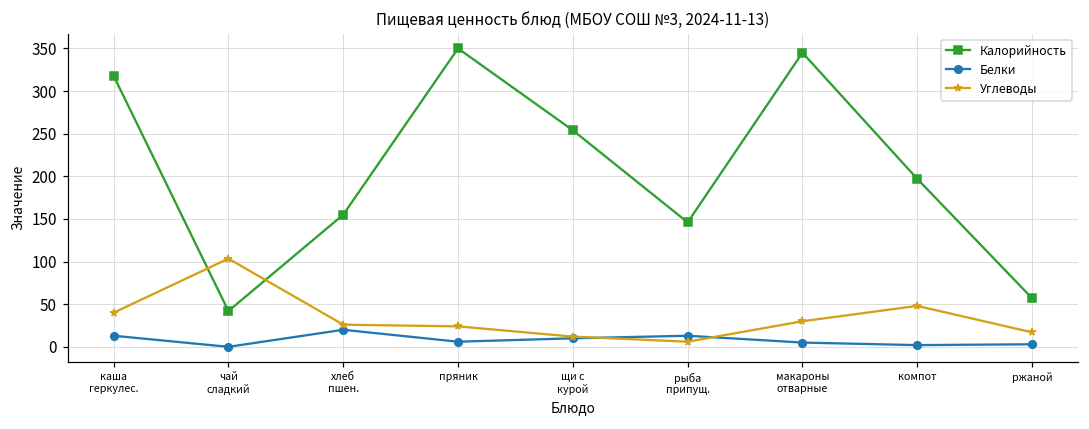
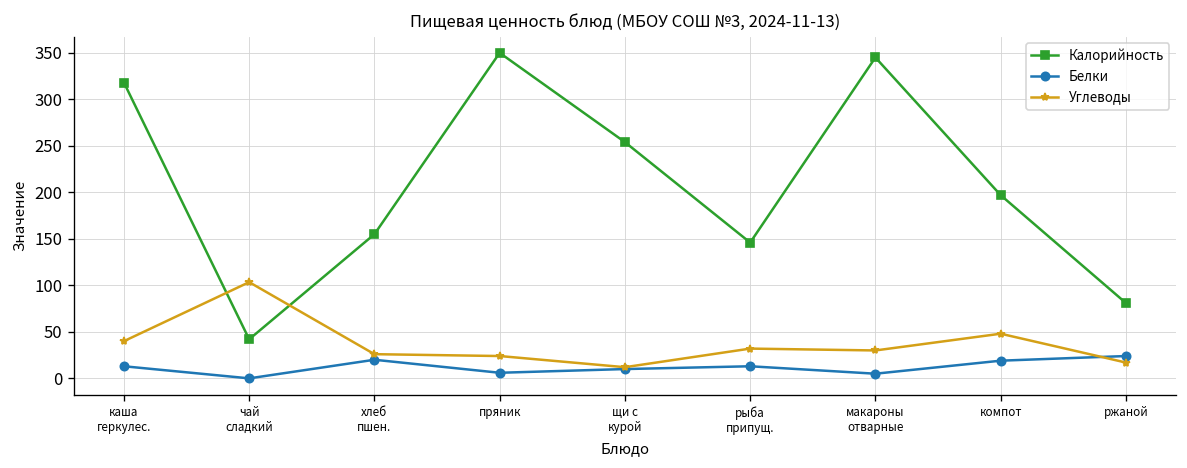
Углеводы, рыба припущ.: 10 -> 30
Белки, компот: 0 -> 20
Калорийность, ржаной: 60 -> 80
Белки, ржаной: 0 -> 20
